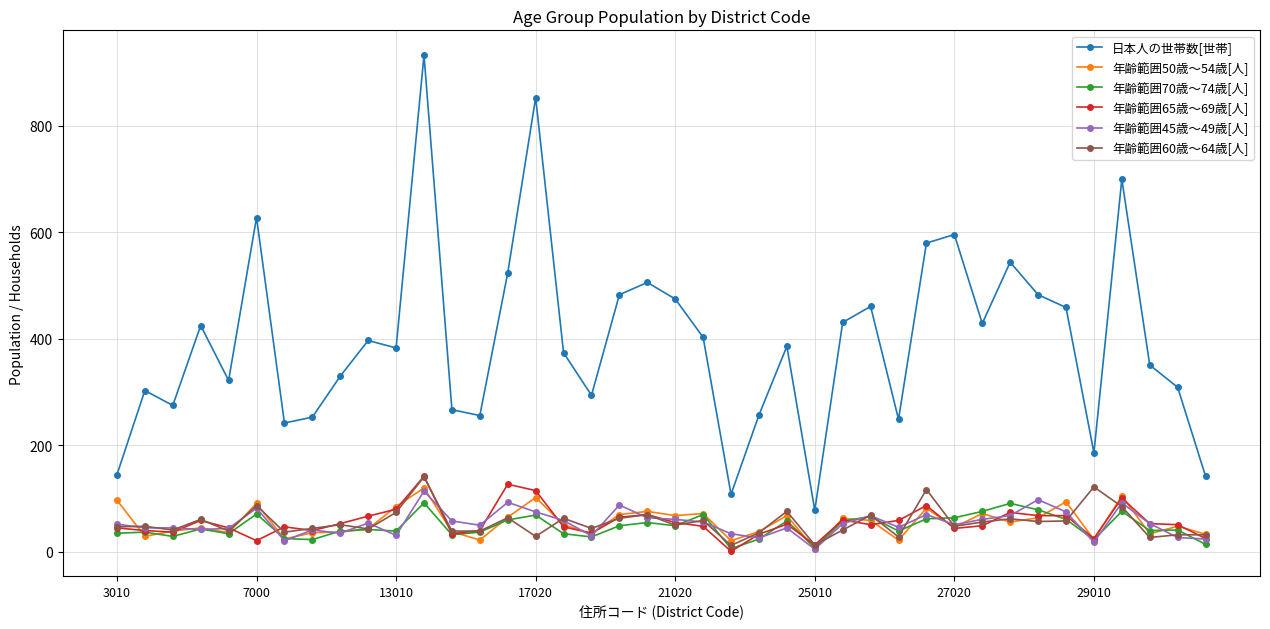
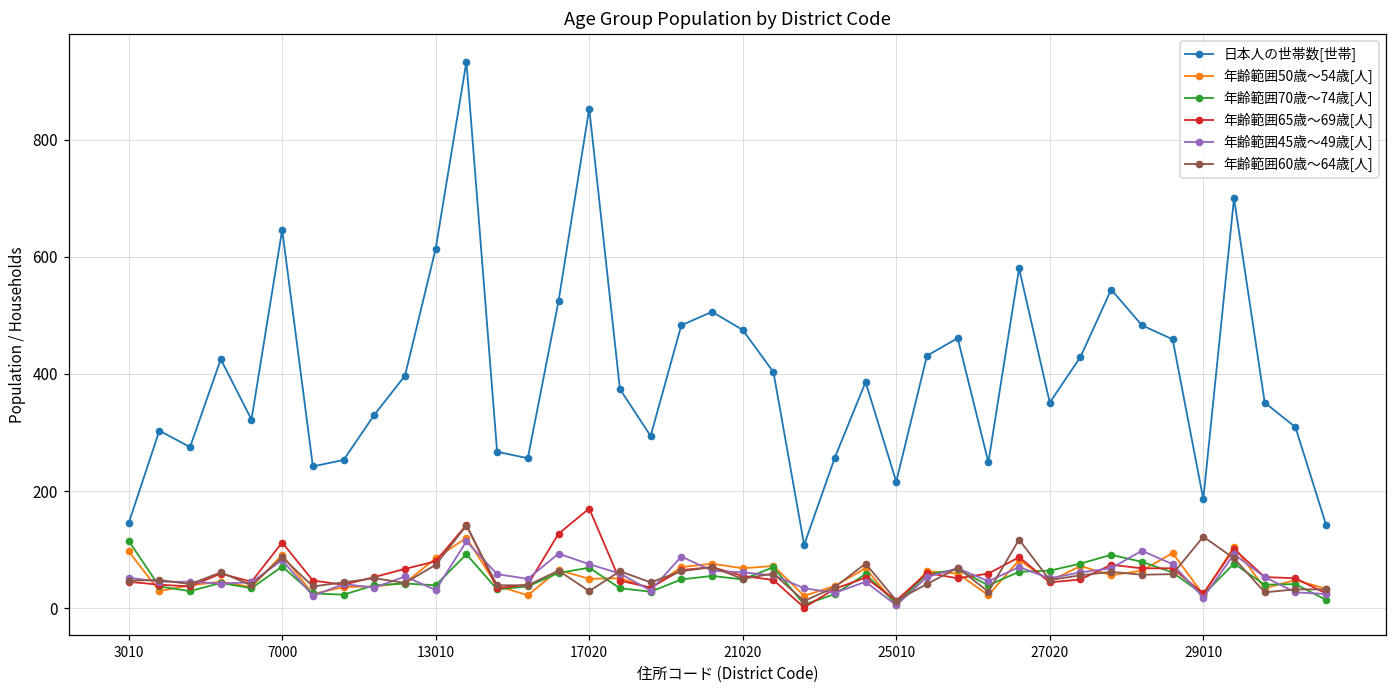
年齢範囲70歳～74歳[人], 3010: 40 -> 120
日本人の世帯数[世帯], 7000: 630 -> 650
年齢範囲65歳～69歳[人], 7000: 20 -> 110
日本人の世帯数[世帯], 13010: 380 -> 610
年齢範囲50歳～54歳[人], 17020: 100 -> 50
年齢範囲65歳～69歳[人], 17020: 120 -> 170
日本人の世帯数[世帯], 25010: 80 -> 220
日本人の世帯数[世帯], 27020: 600 -> 350
